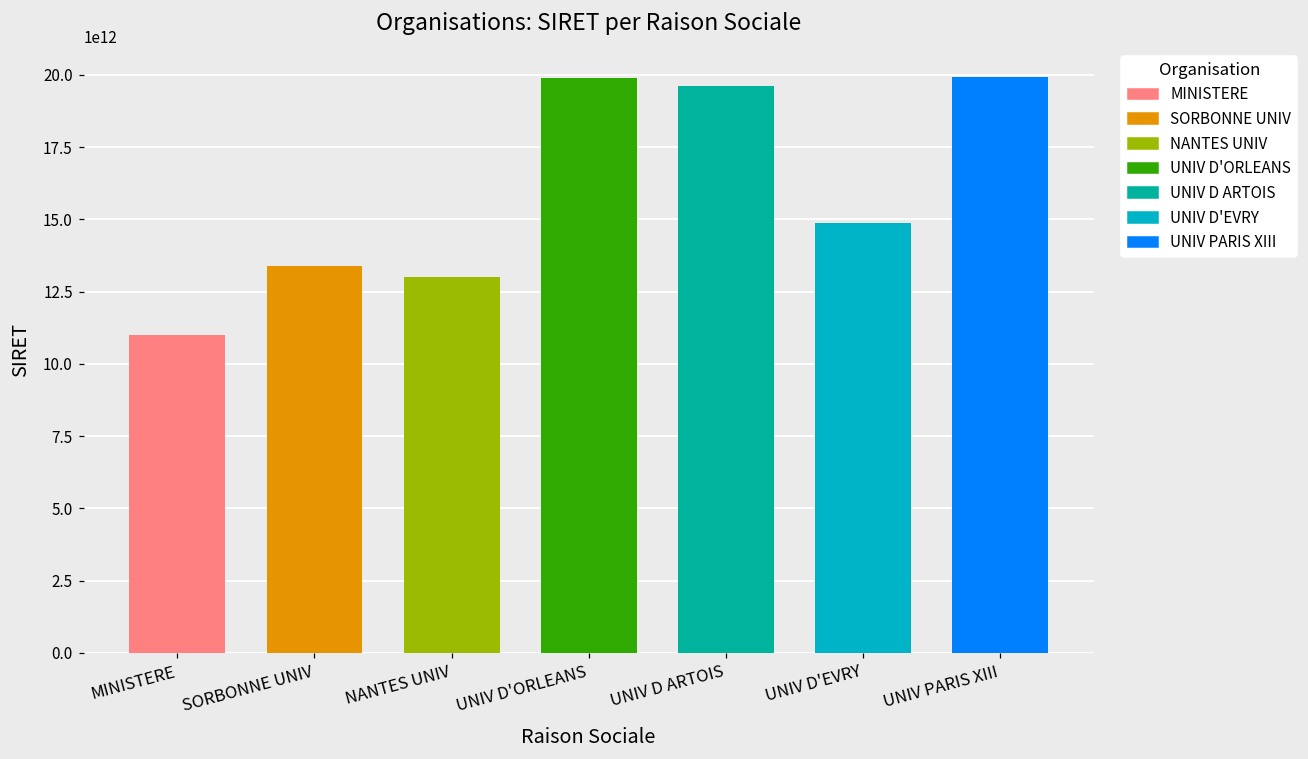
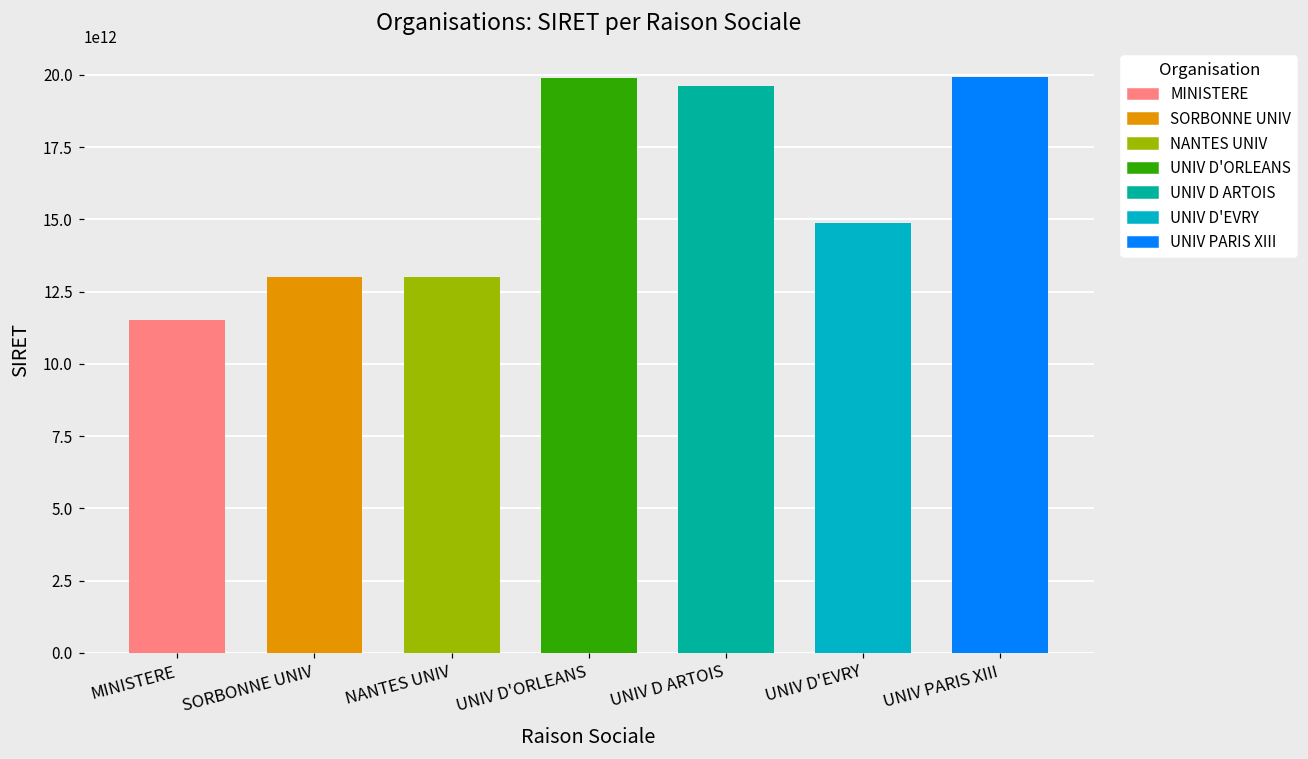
MINISTERE: 11000000000000 -> 11500000000000
SORBONNE UNIV: 13400000000000 -> 13000000000000
